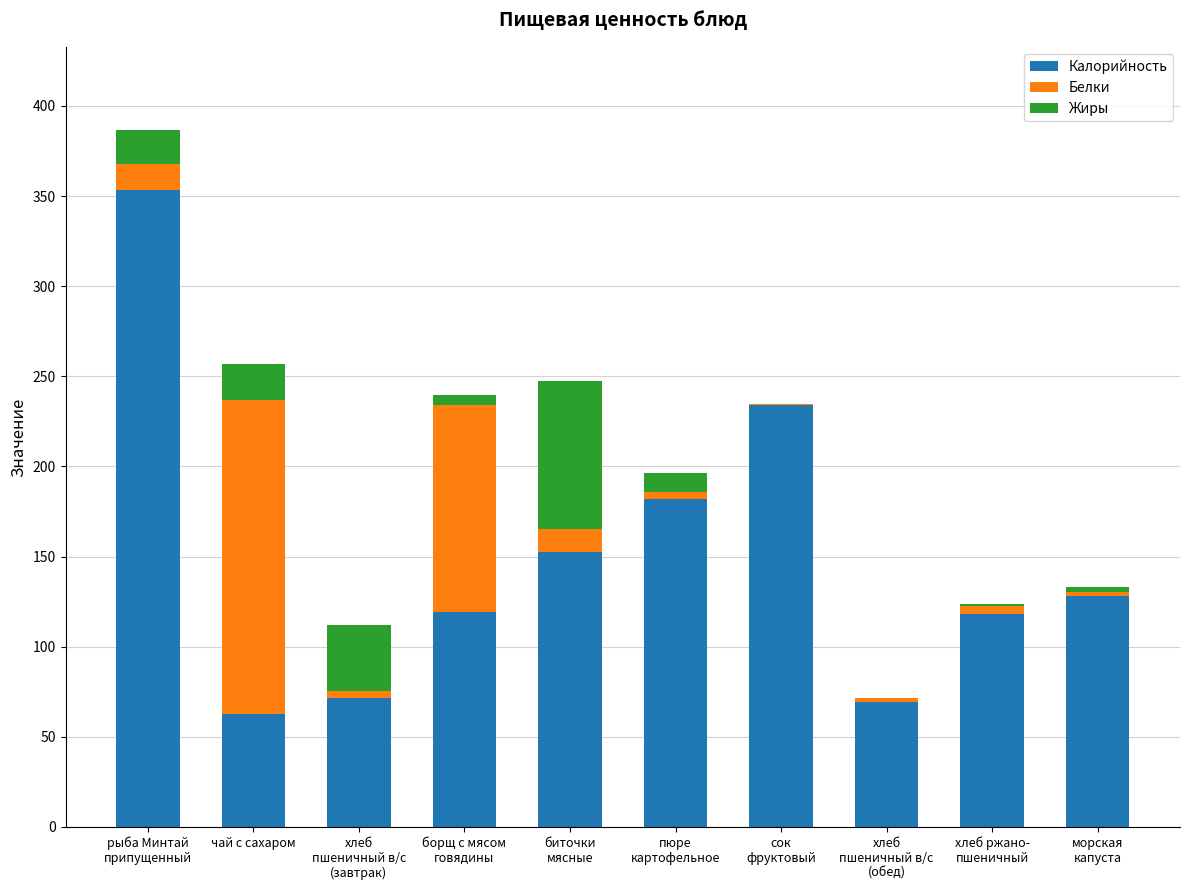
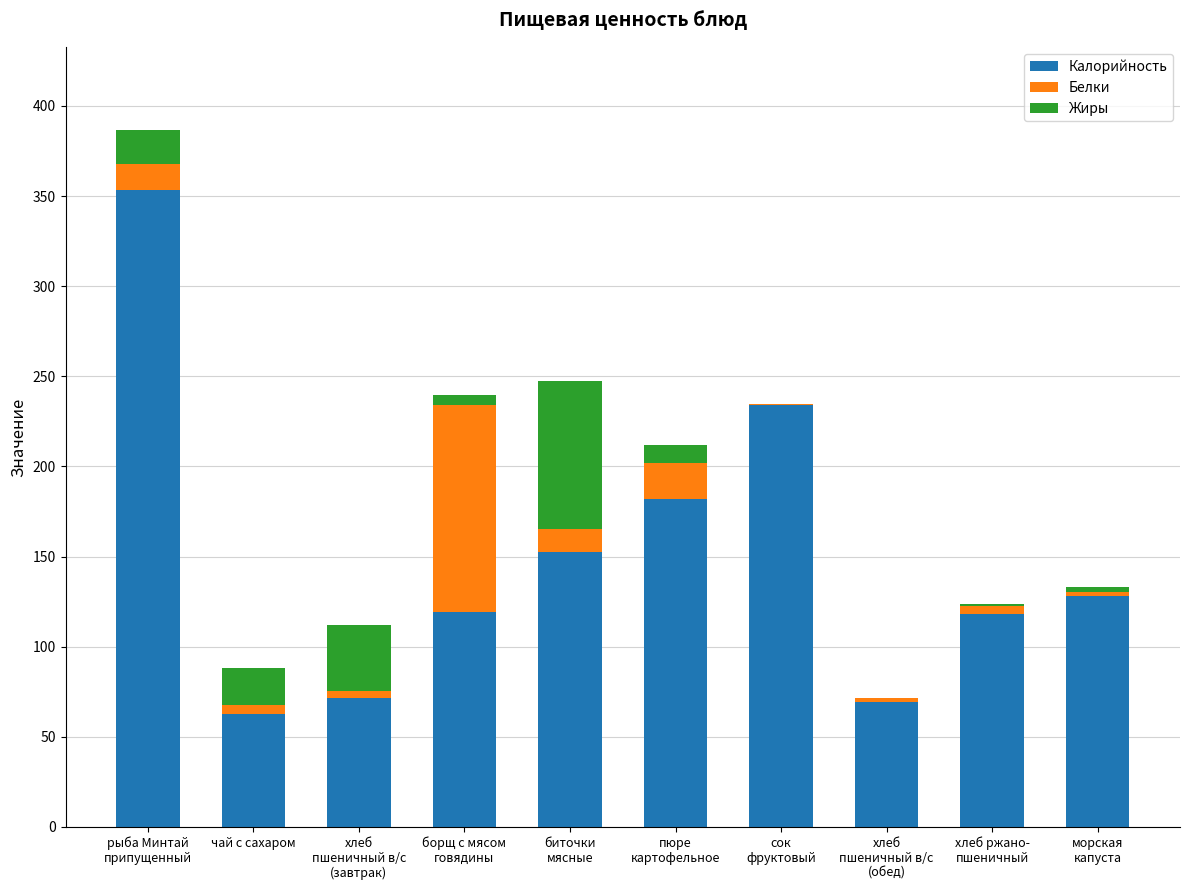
Белки, чай с сахаром: 174 -> 5
Белки, пюре картофельное: 4 -> 20
